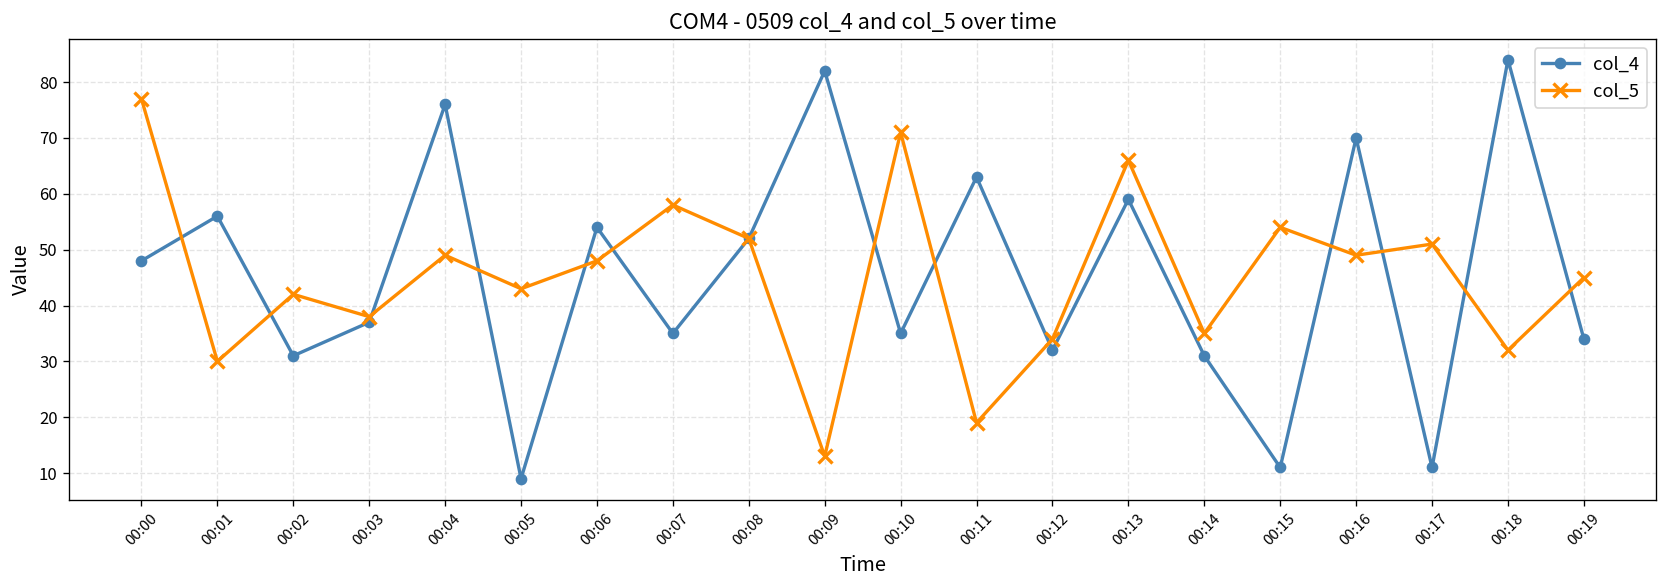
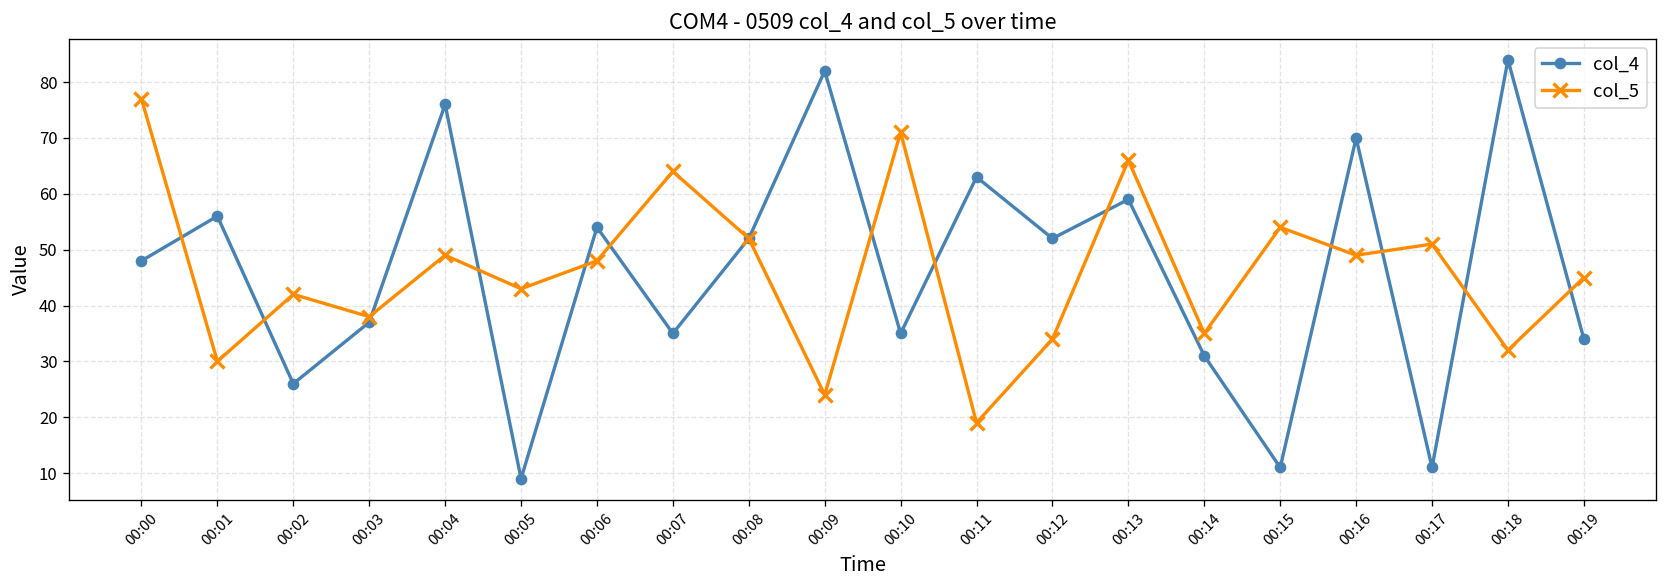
col_4, 00:02: 31 -> 26
col_5, 00:07: 58 -> 64
col_5, 00:09: 13 -> 24
col_4, 00:12: 32 -> 52
